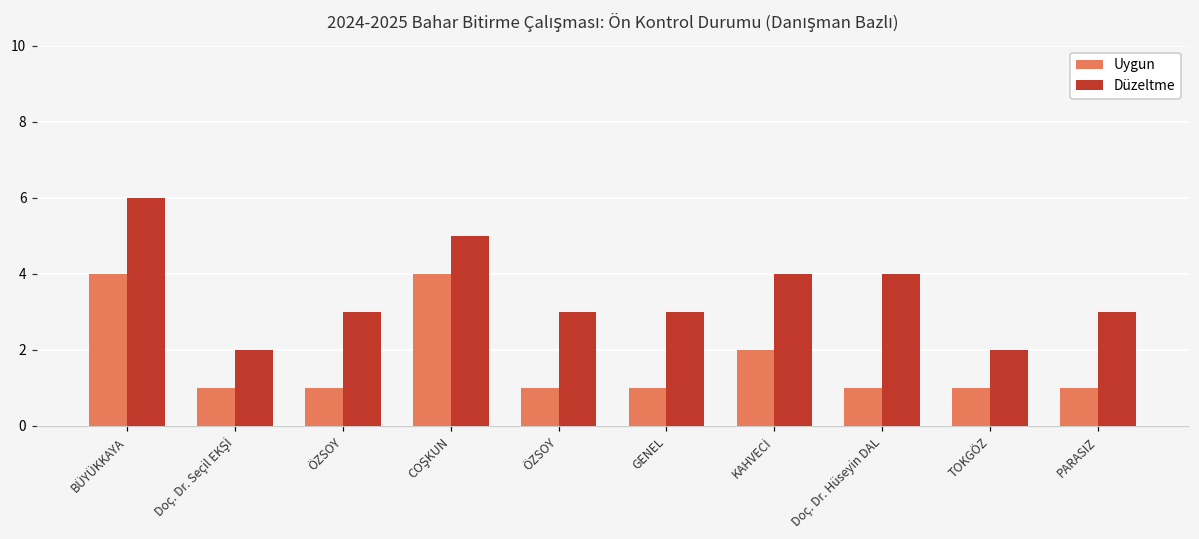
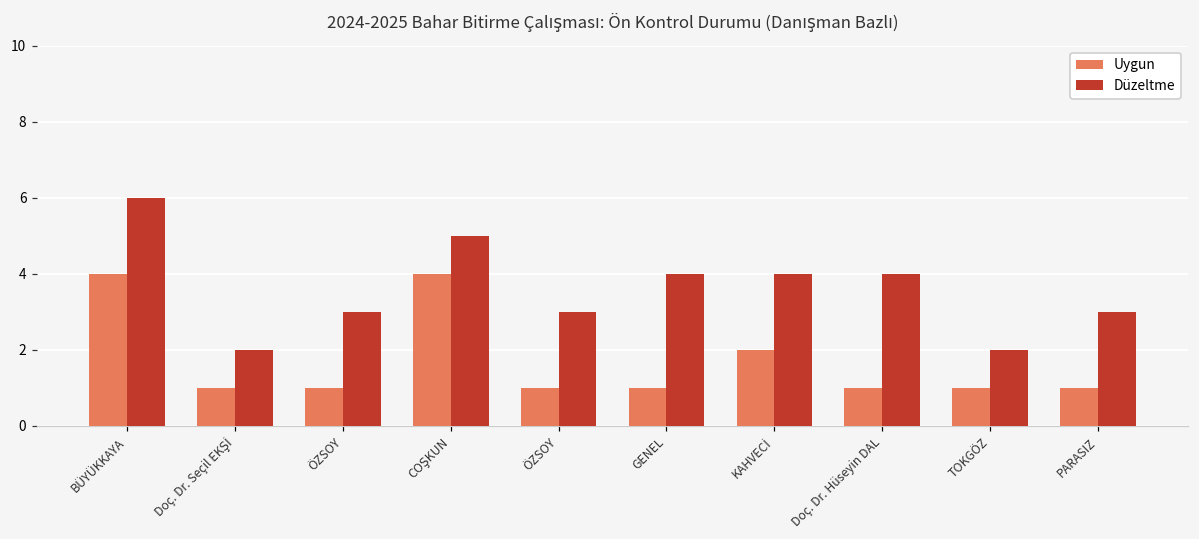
Düzeltme, GENEL: 3 -> 4
